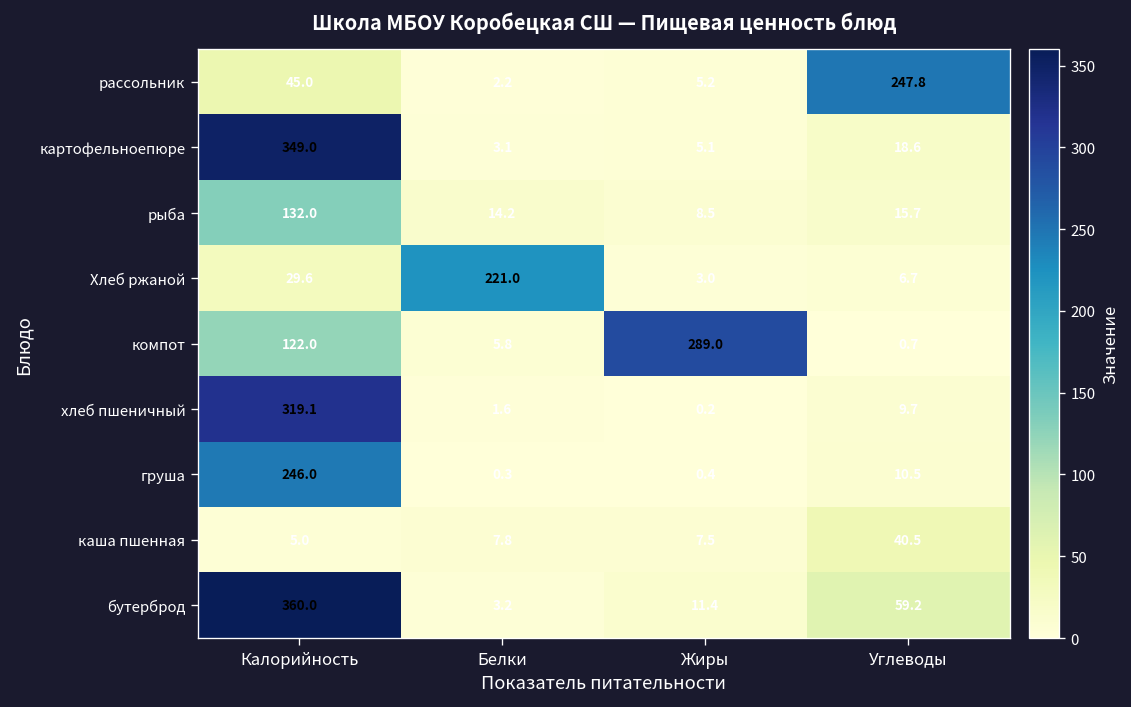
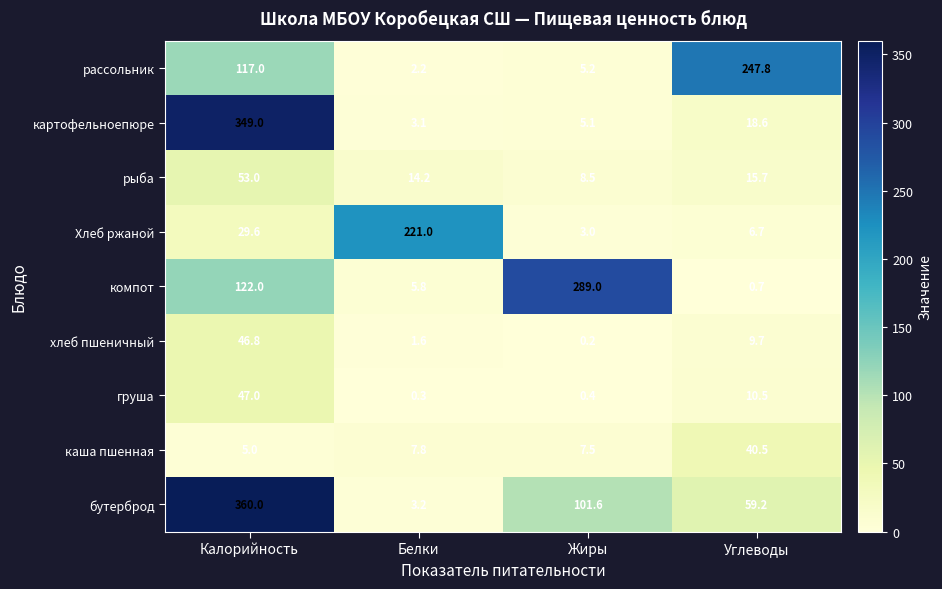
рассольник, Калорийность: 45.0 -> 117.0
рыба, Калорийность: 132.0 -> 53.0
хлеб пшеничный, Калорийность: 319.1 -> 46.8
груша, Калорийность: 246.0 -> 47.0
бутерброд, Жиры: 11.4 -> 101.6
